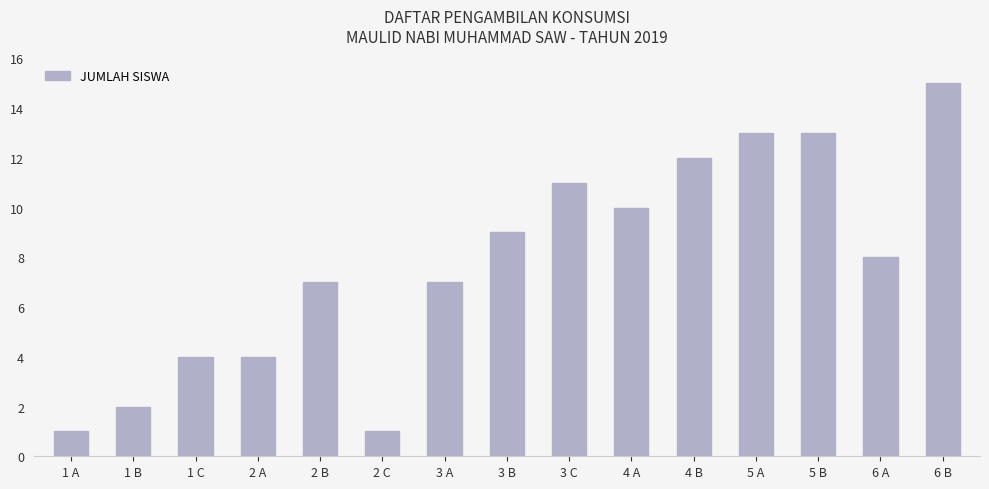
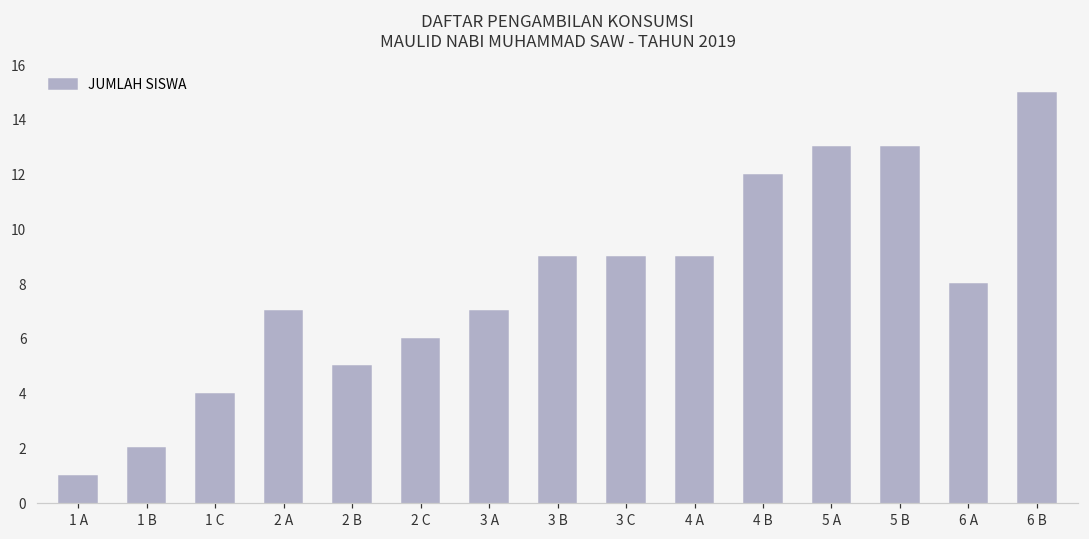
2 A: 4 -> 7
2 B: 7 -> 5
2 C: 1 -> 6
3 C: 11 -> 9
4 A: 10 -> 9
